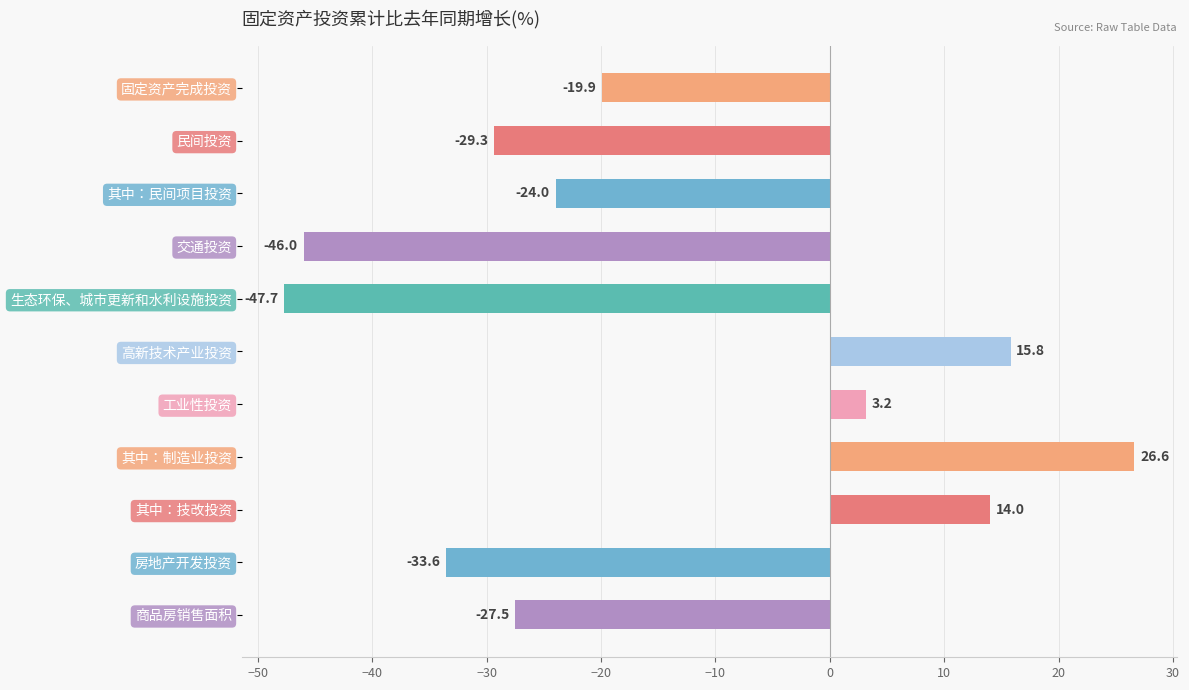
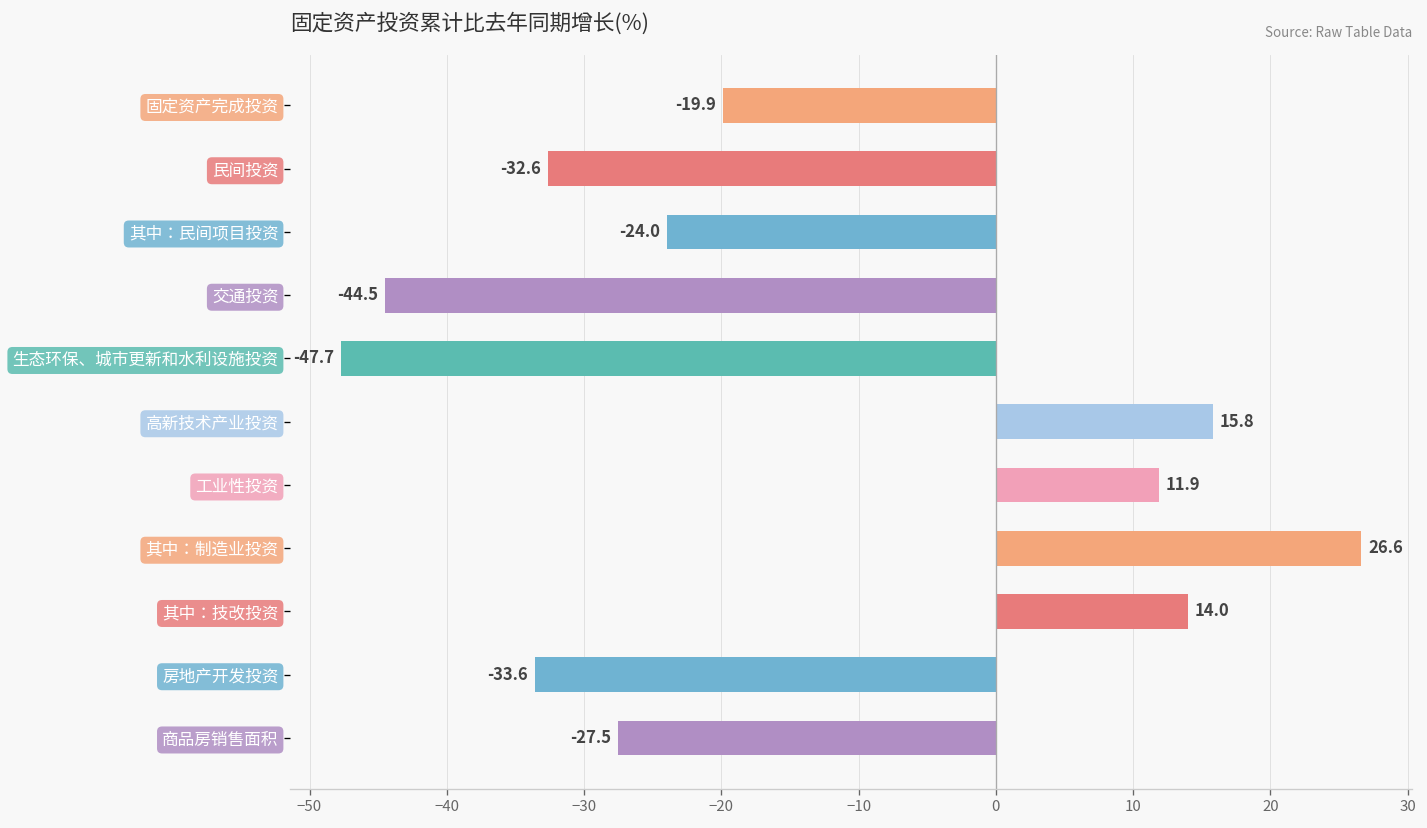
民间投资: -29.3 -> -32.6
交通投资: -46.0 -> -44.5
工业性投资: 3.2 -> 11.9
